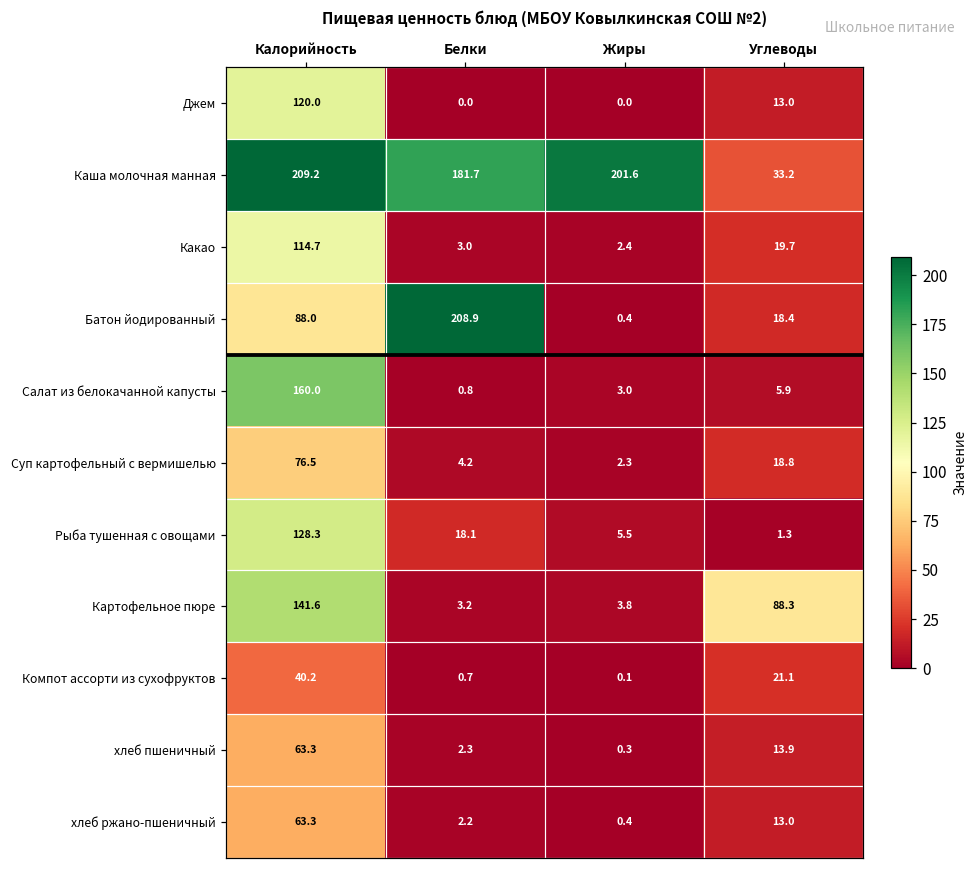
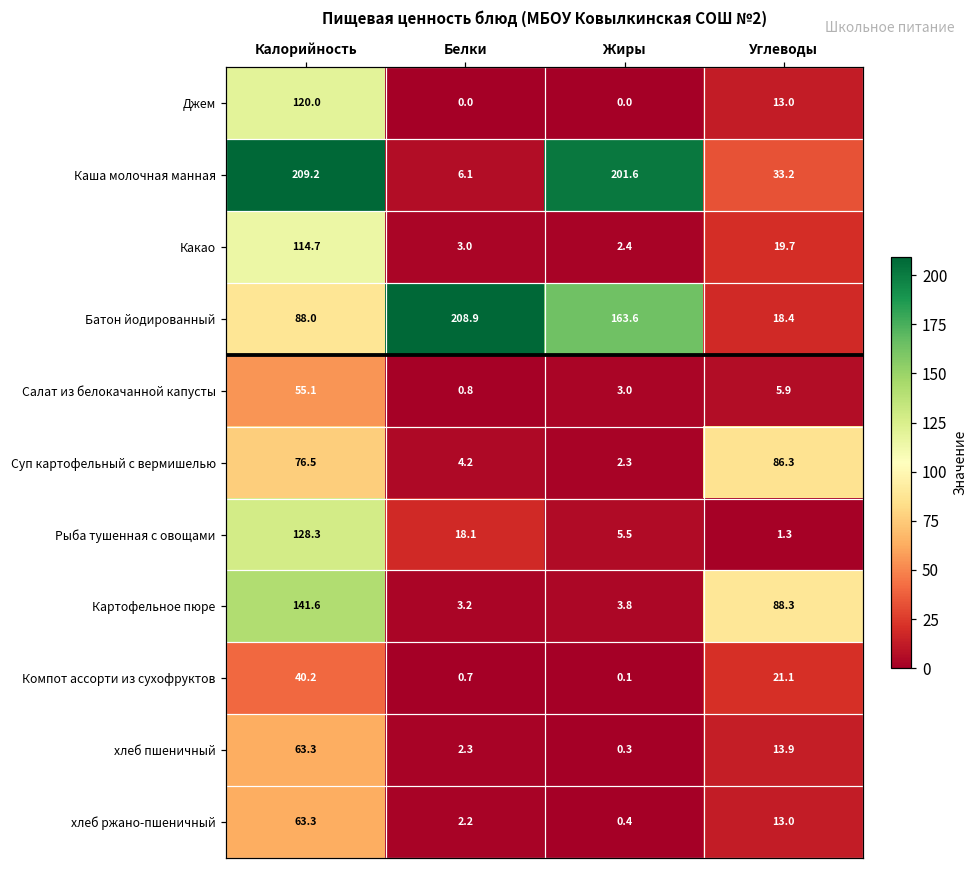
Каша молочная манная, Белки: 181.7 -> 6.1
Батон йодированный, Жиры: 0.4 -> 163.6
Салат из белокачанной капусты, Калорийность: 160.0 -> 55.1
Суп картофельный с вермишелью, Углеводы: 18.8 -> 86.3
